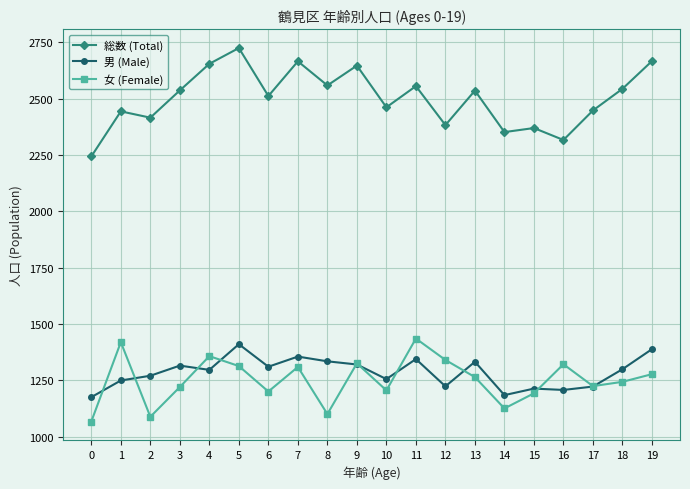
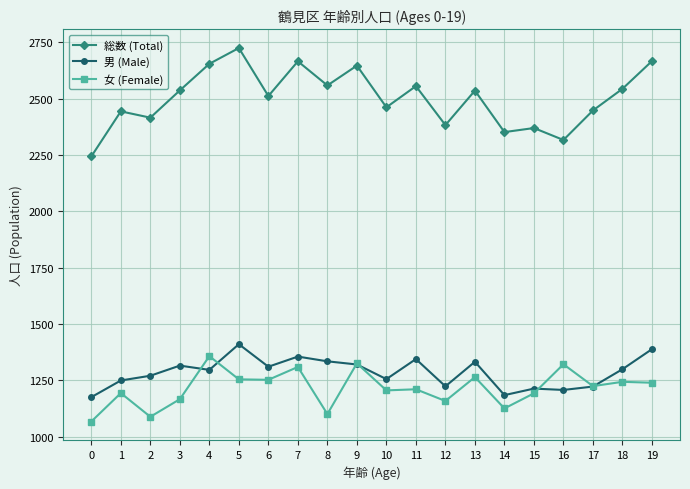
女 (Female), 1: 1420 -> 1190
女 (Female), 3: 1220 -> 1170
女 (Female), 5: 1310 -> 1260
女 (Female), 6: 1200 -> 1250
女 (Female), 11: 1440 -> 1210
女 (Female), 12: 1340 -> 1160
女 (Female), 19: 1280 -> 1240
